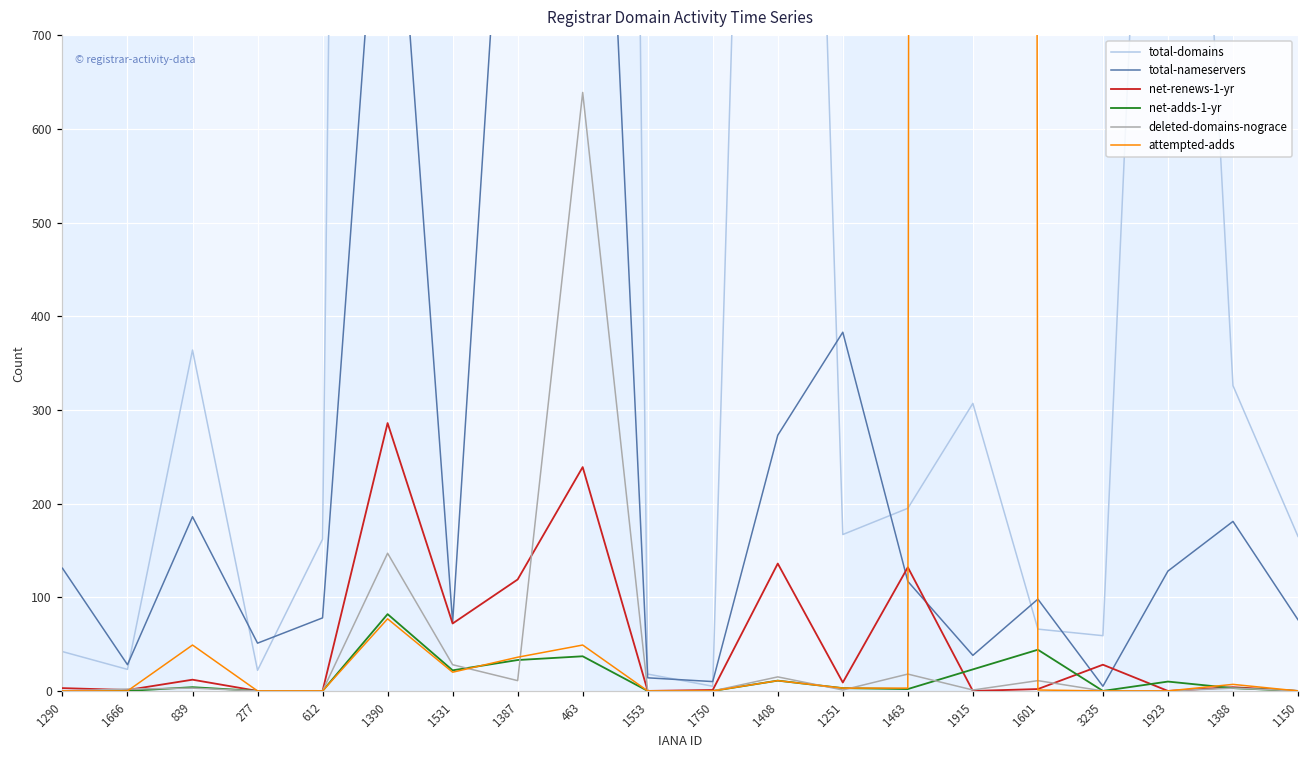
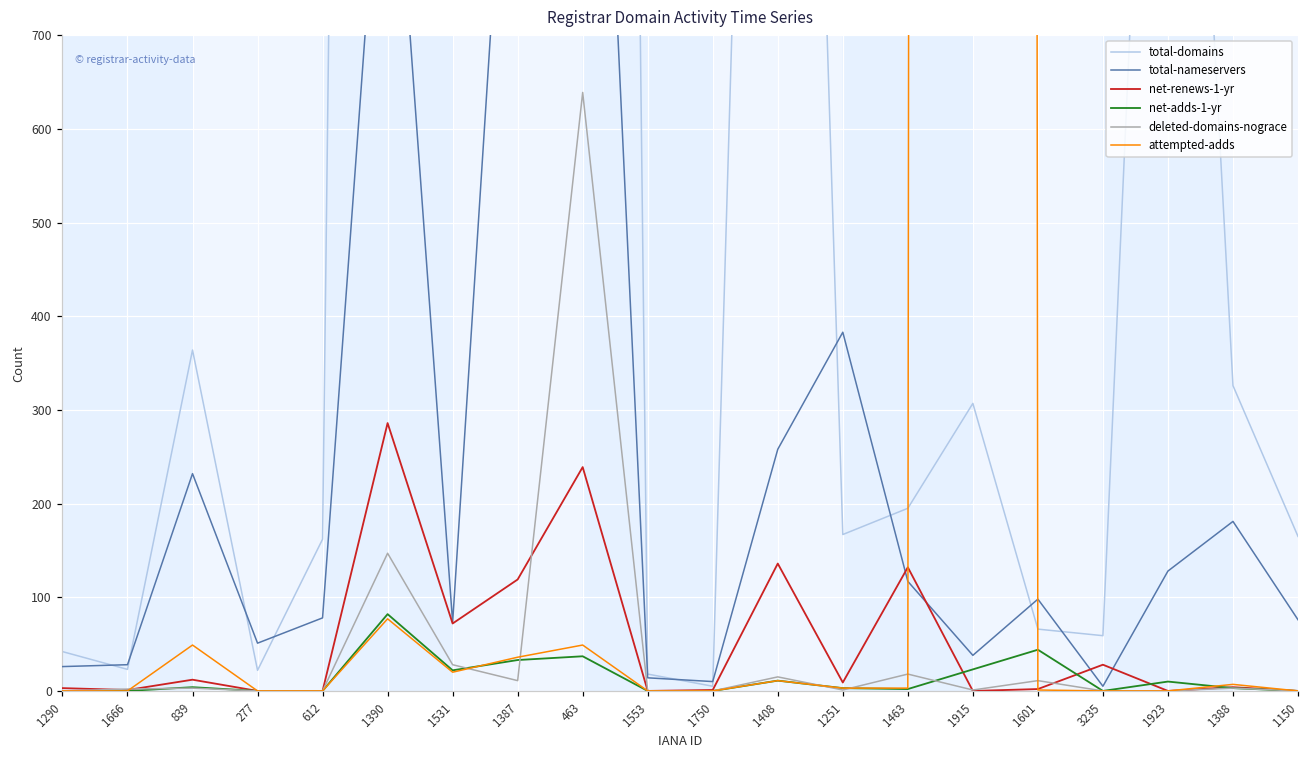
total-nameservers, 1290: 130 -> 30
total-nameservers, 839: 190 -> 230
total-nameservers, 1408: 270 -> 260
